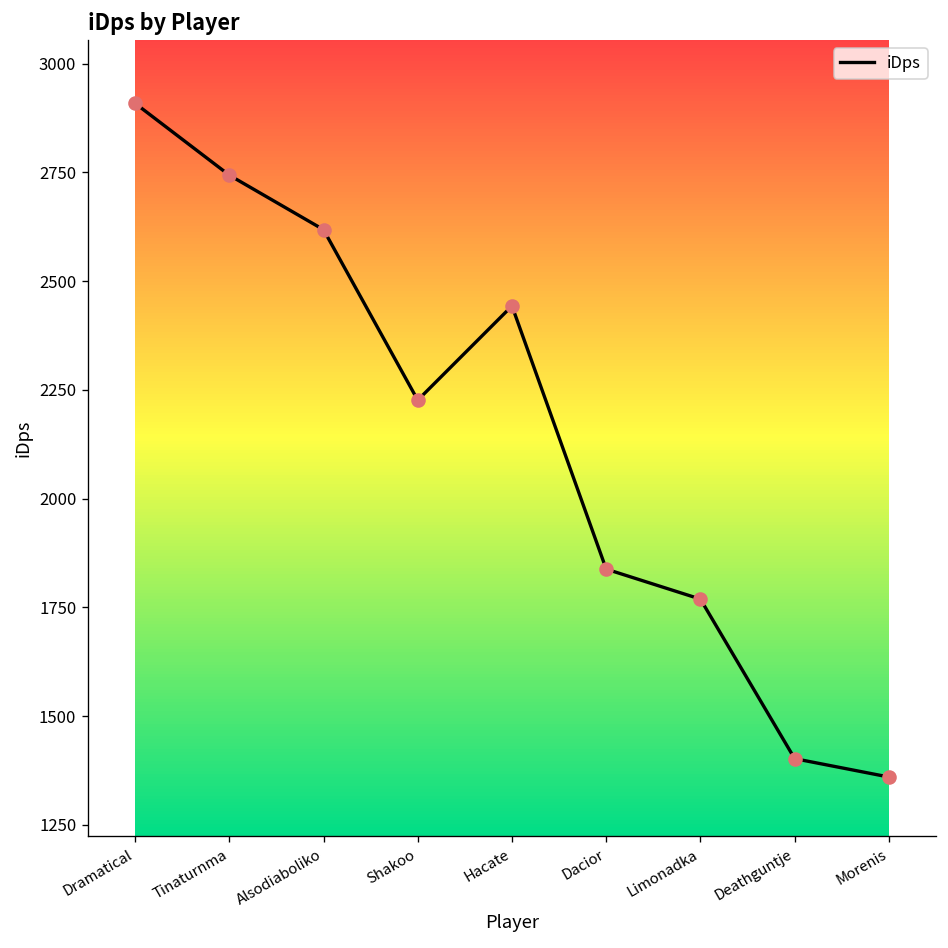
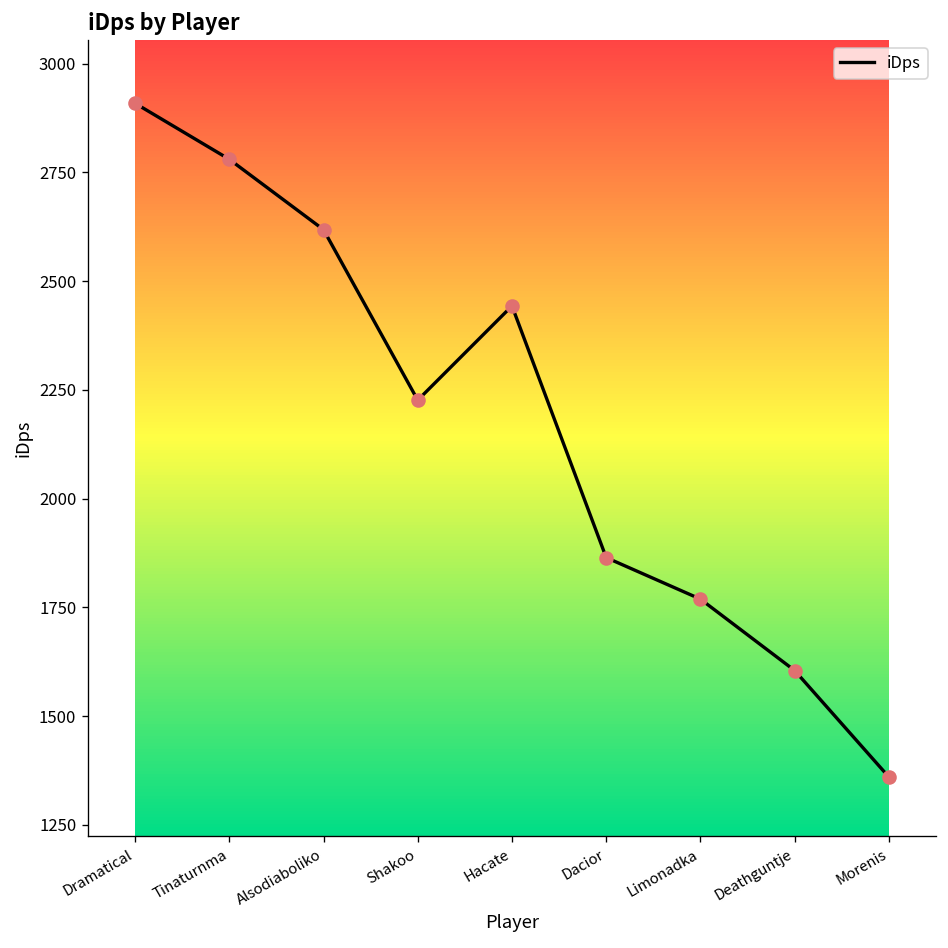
Tinaturnma: 2740 -> 2780
Dacior: 1840 -> 1860
Deathguntje: 1400 -> 1600
